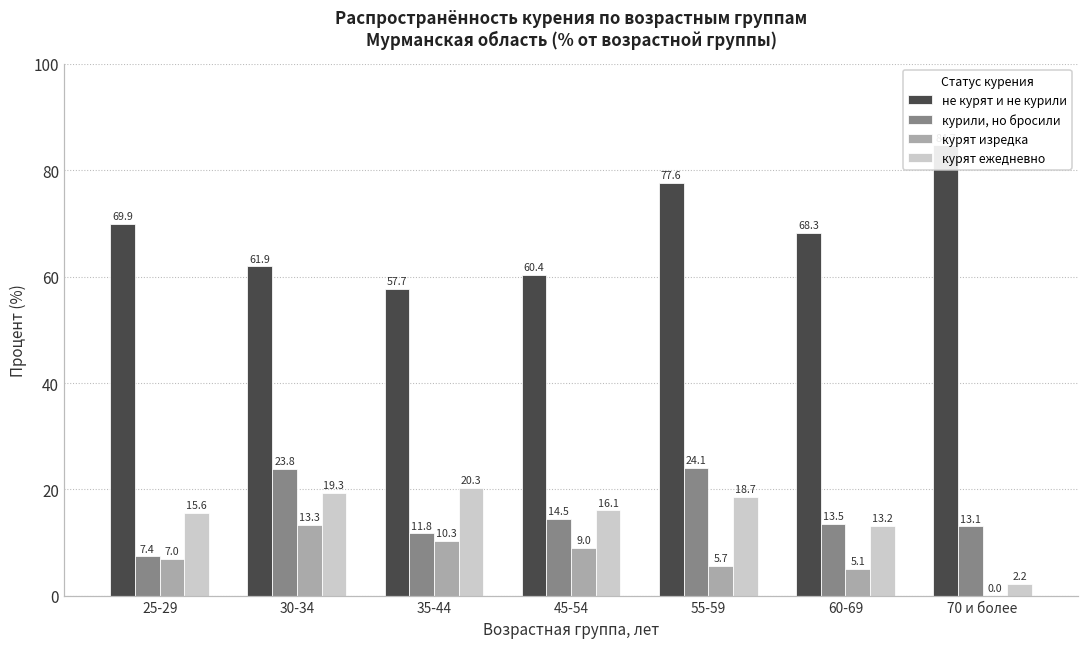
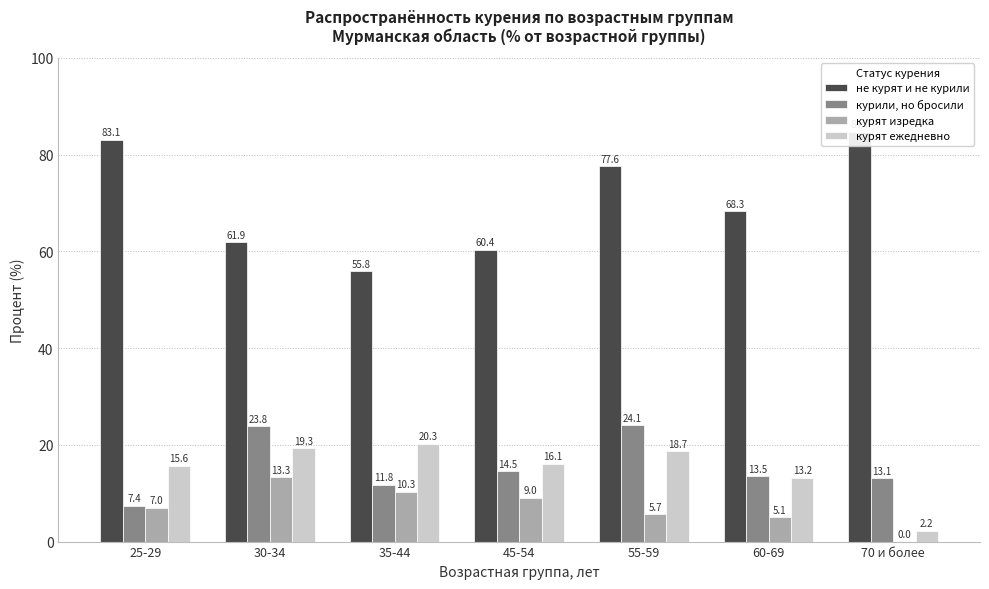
не курят и не курили, 25-29: 69.9 -> 83.1
не курят и не курили, 35-44: 57.7 -> 55.8
